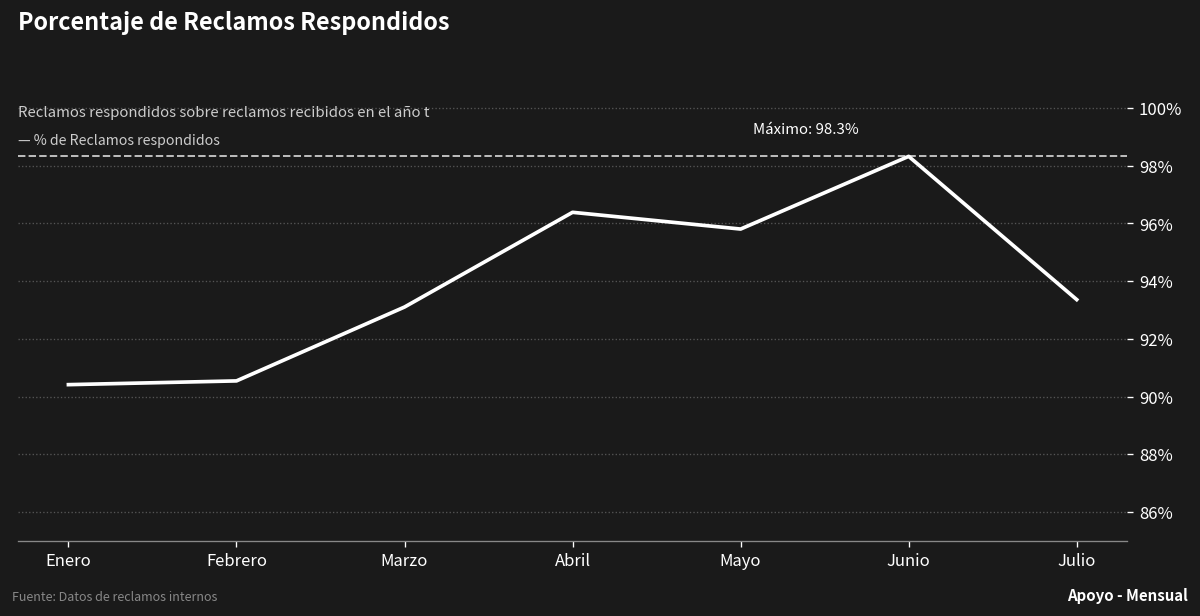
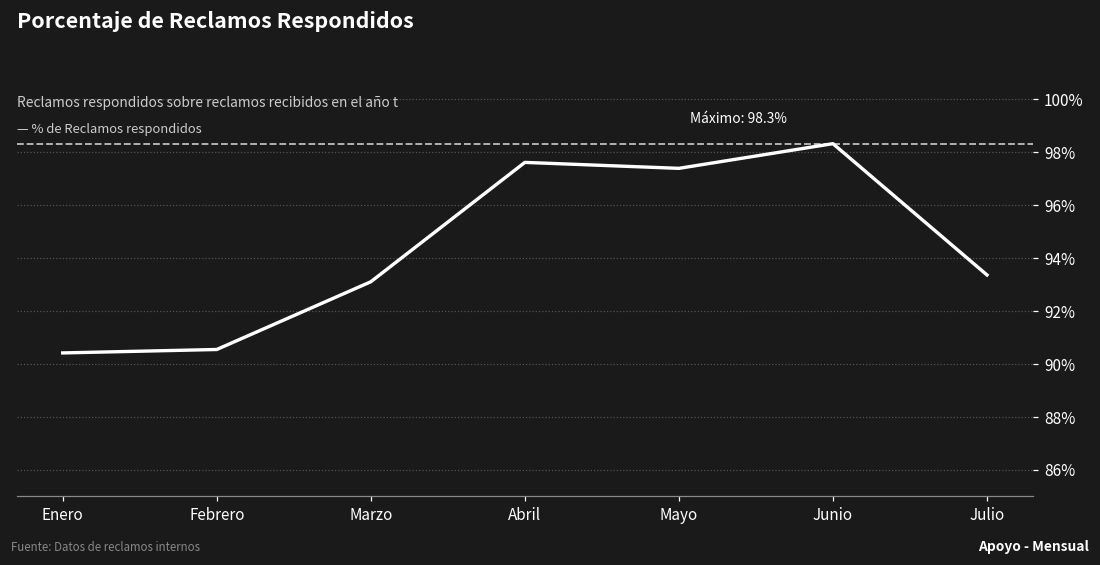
Abril: 96.4% -> 97.6%
Mayo: 95.8% -> 97.4%
